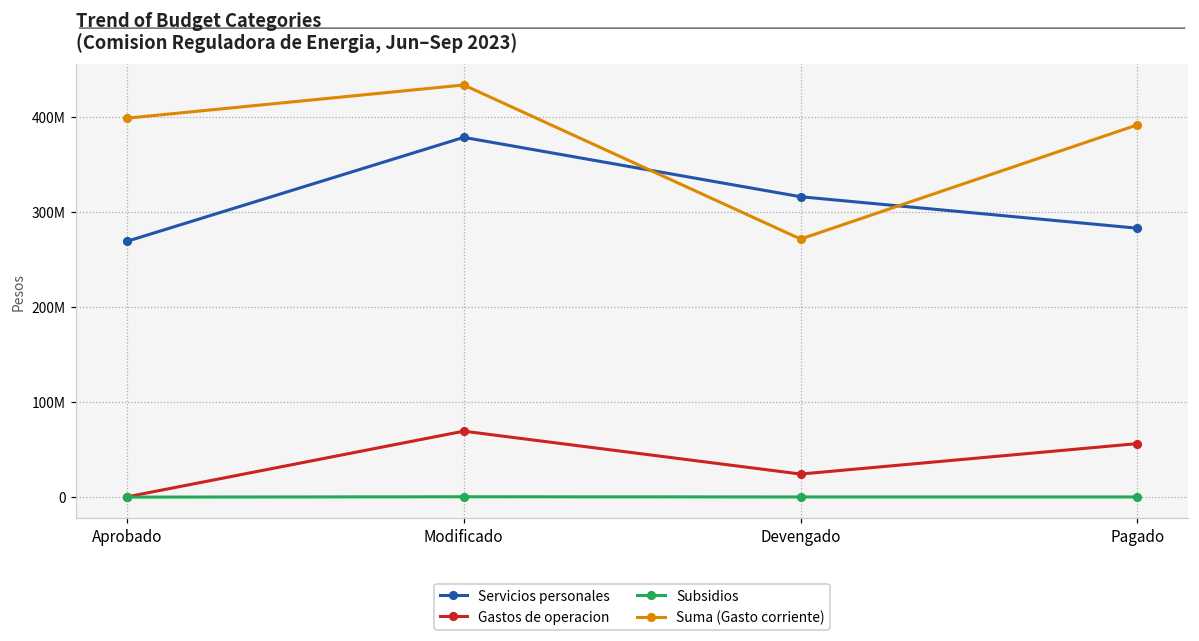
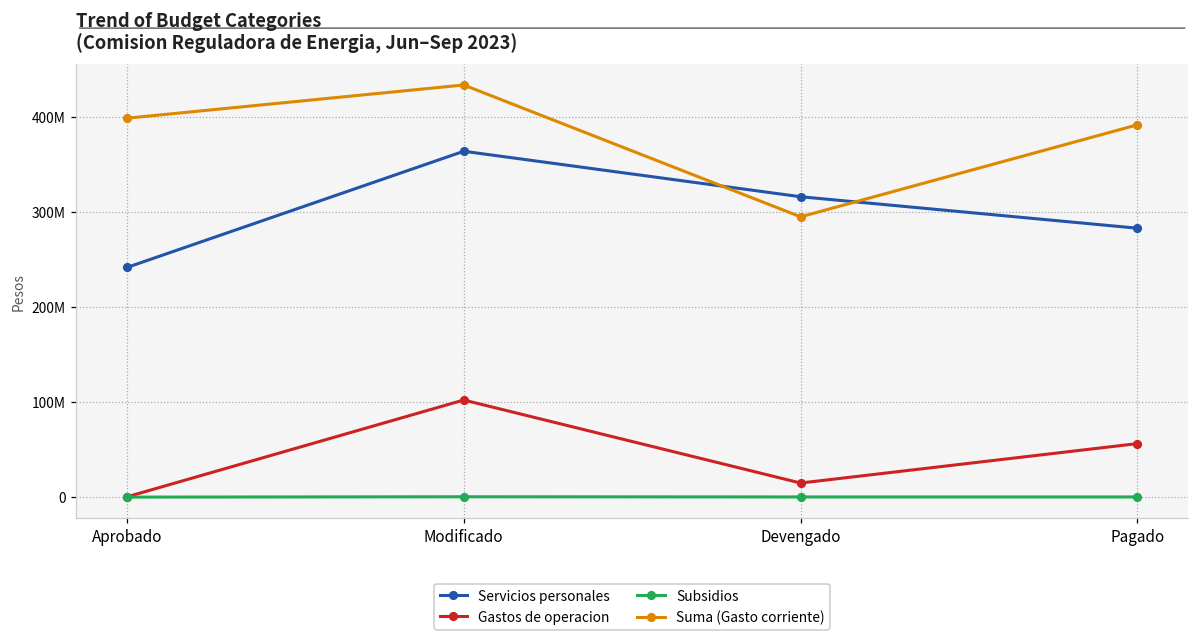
Servicios personales, Aprobado: 270000000 -> 240000000
Servicios personales, Modificado: 380000000 -> 360000000
Gastos de operacion, Modificado: 70000000 -> 100000000
Gastos de operacion, Devengado: 20000000 -> 10000000
Suma (Gasto corriente), Devengado: 270000000 -> 290000000
